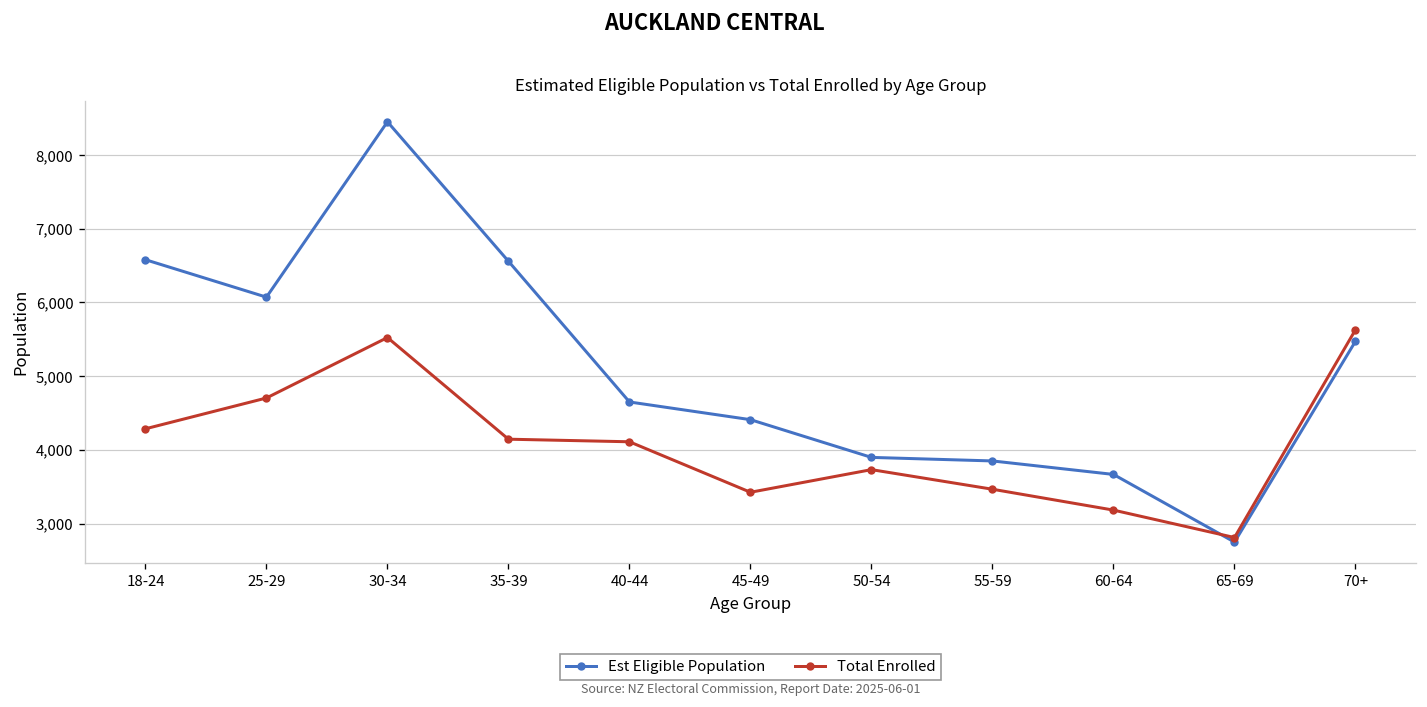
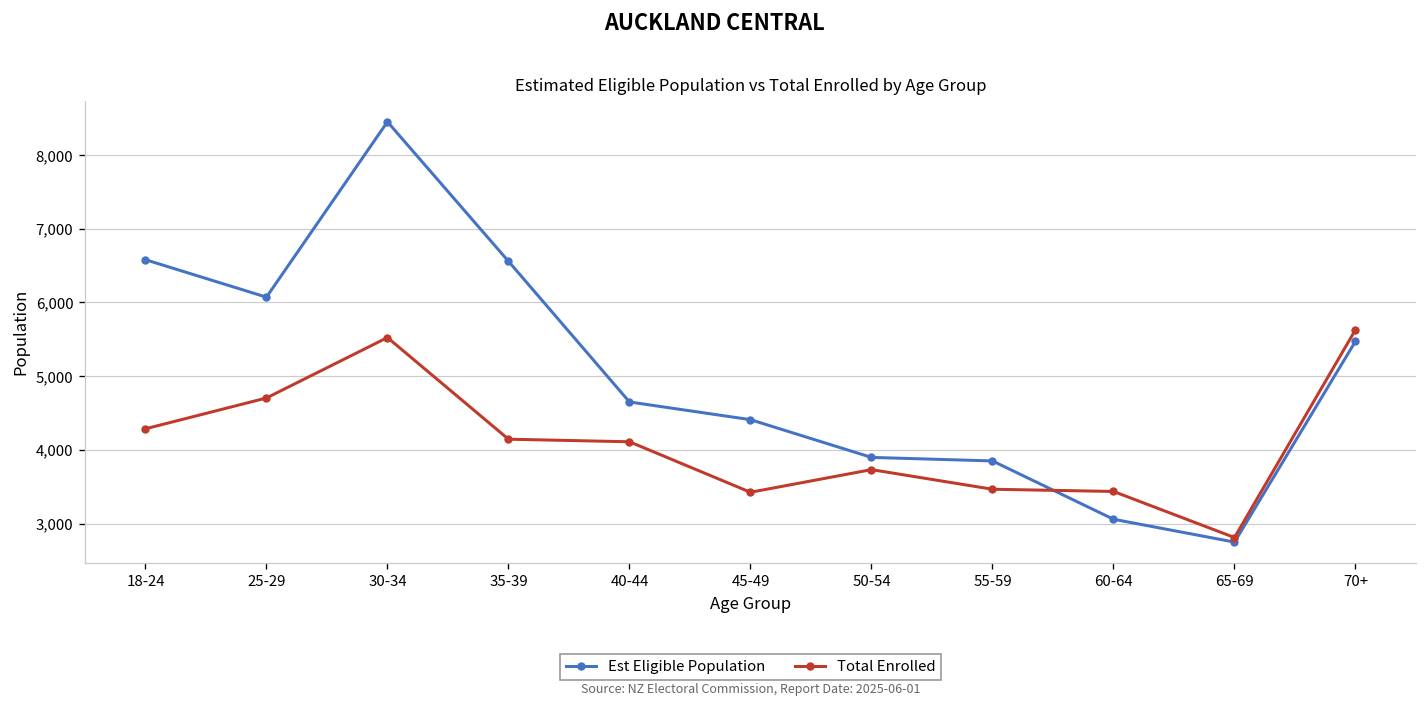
Est Eligible Population, 60-64: 3,700 -> 3,100
Total Enrolled, 60-64: 3,200 -> 3,400
